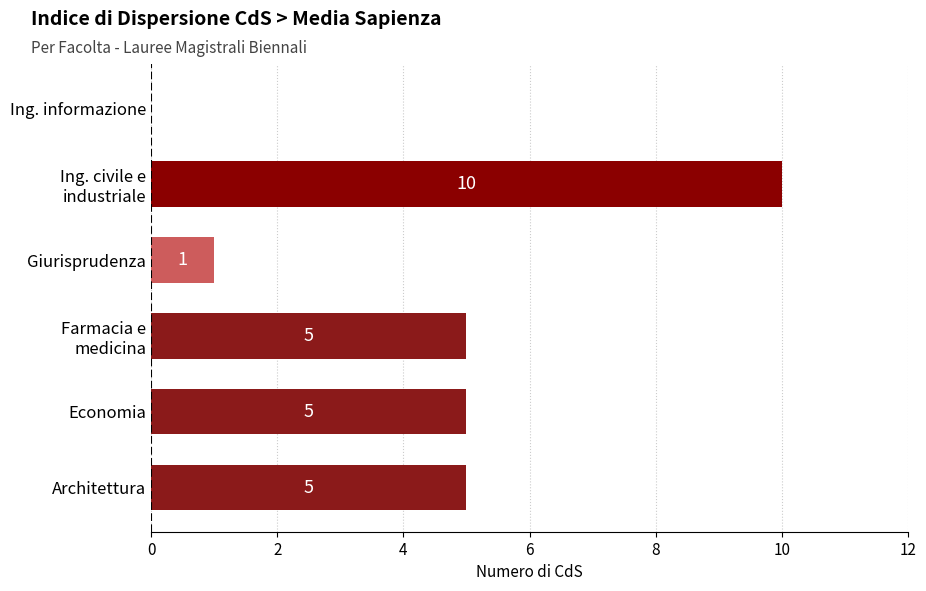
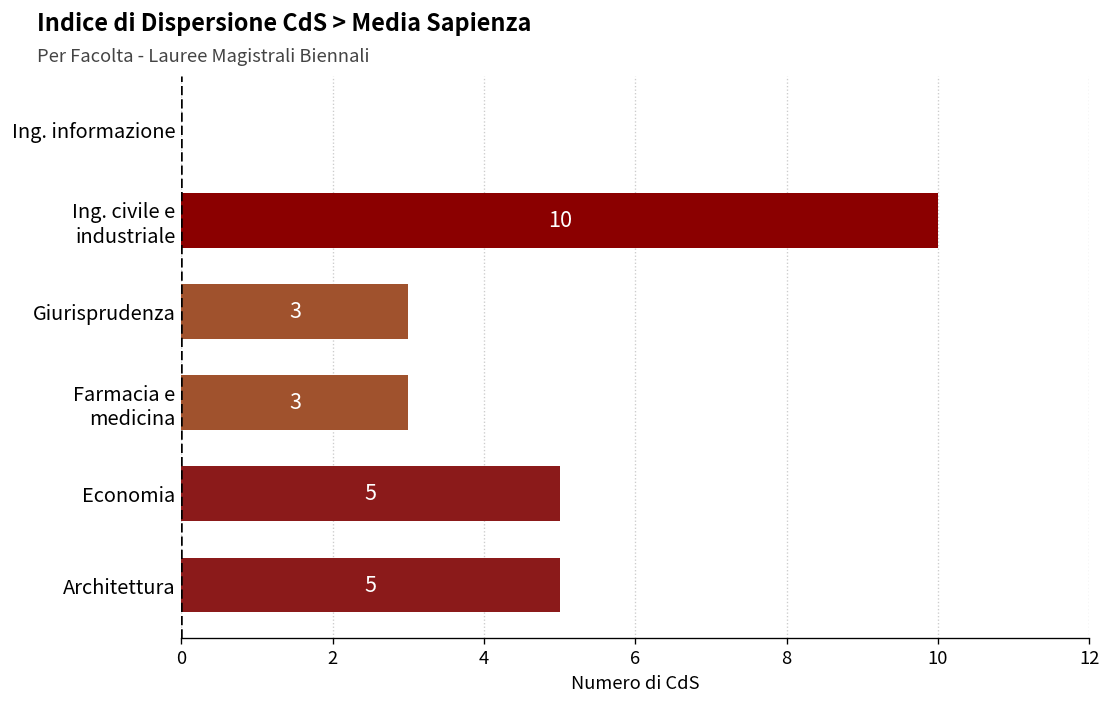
Giurisprudenza: 1 -> 3
Farmacia e medicina: 5 -> 3
